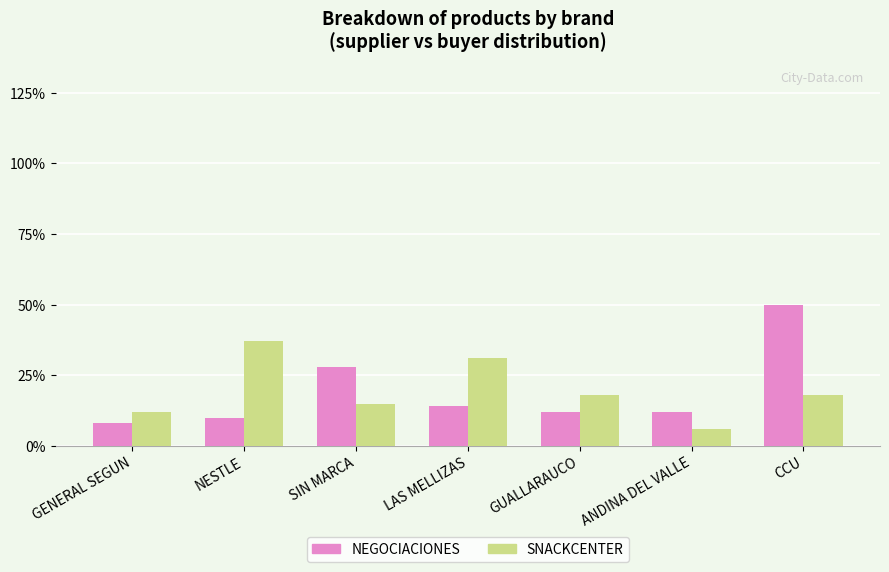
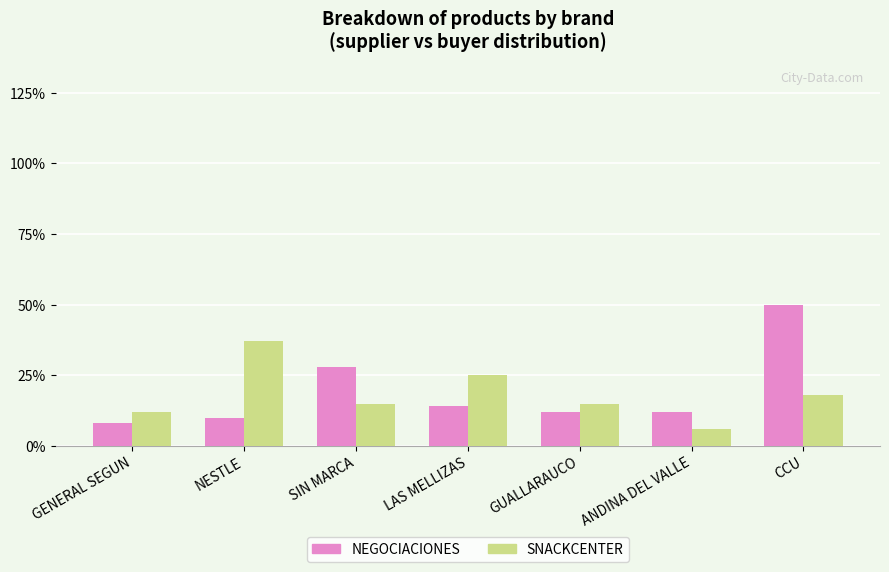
SNACKCENTER, LAS MELLIZAS: 31% -> 25%
SNACKCENTER, GUALLARAUCO: 18% -> 15%
